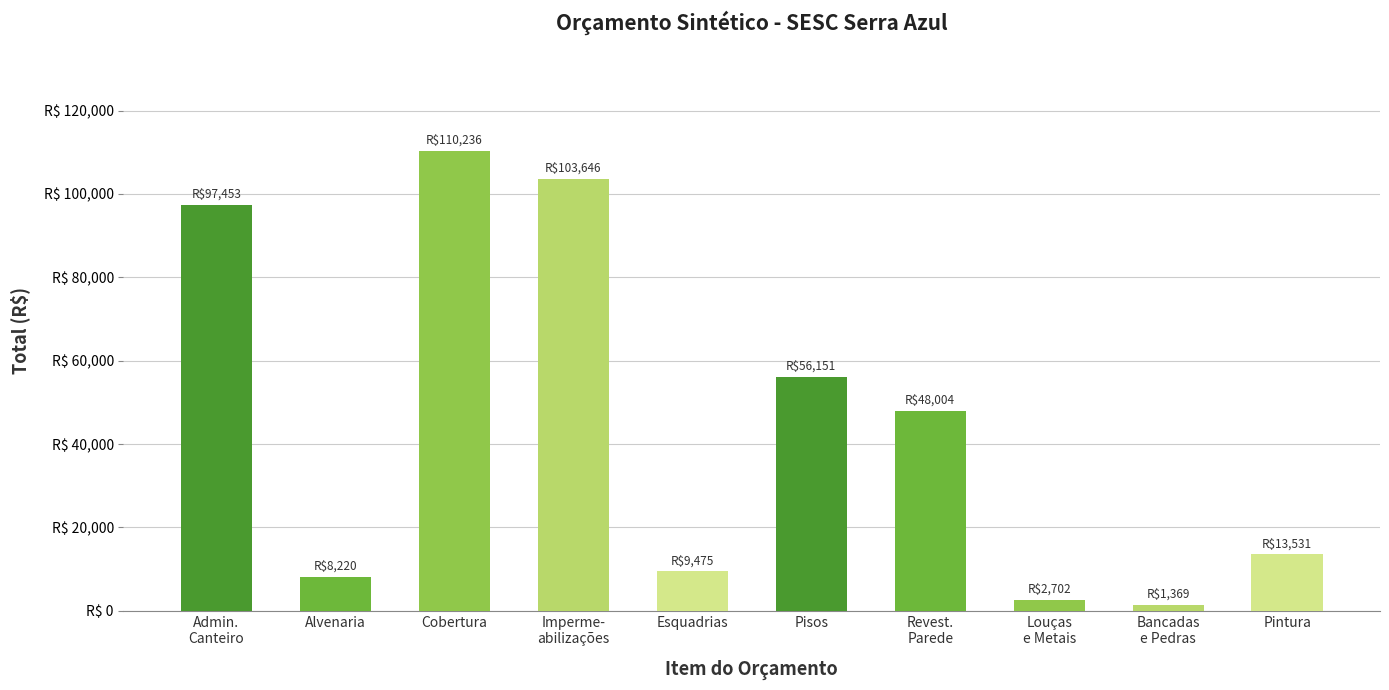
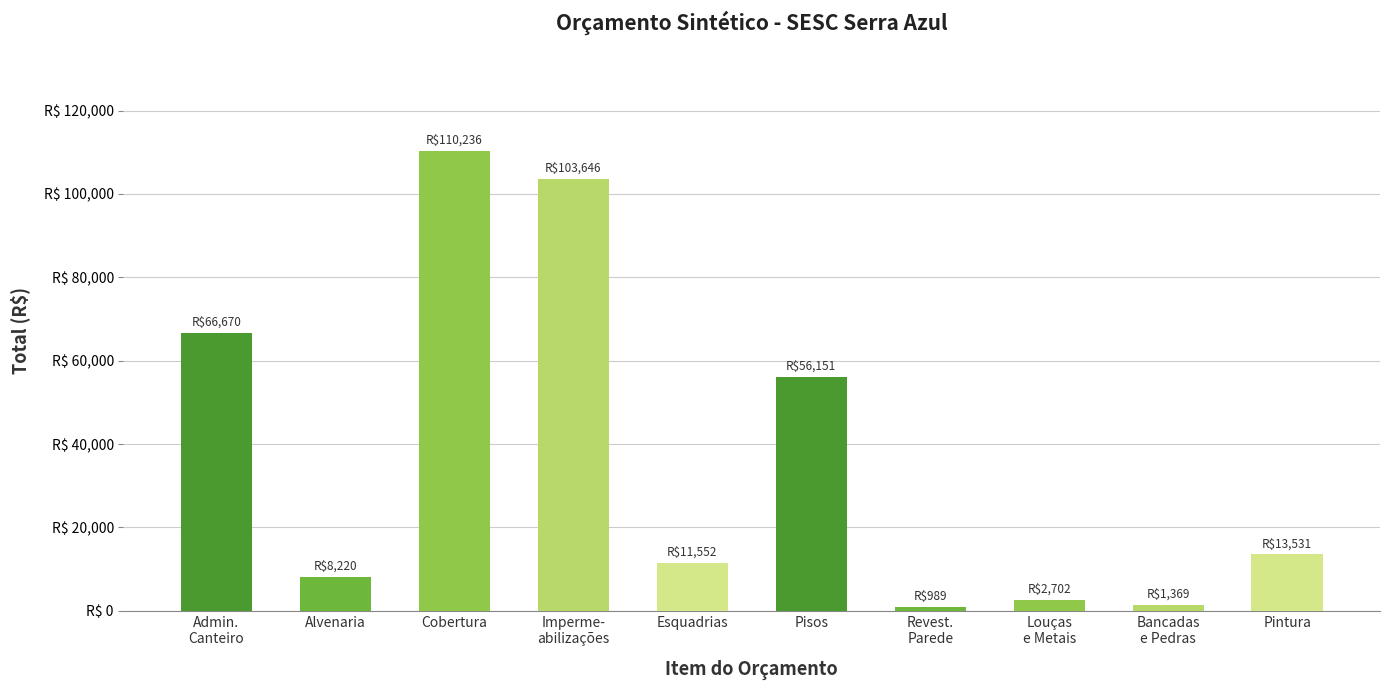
Admin. Canteiro: $97,453 -> $66,670
Esquadrias: $9,475 -> $11,552
Revest. Parede: $48,004 -> $989
